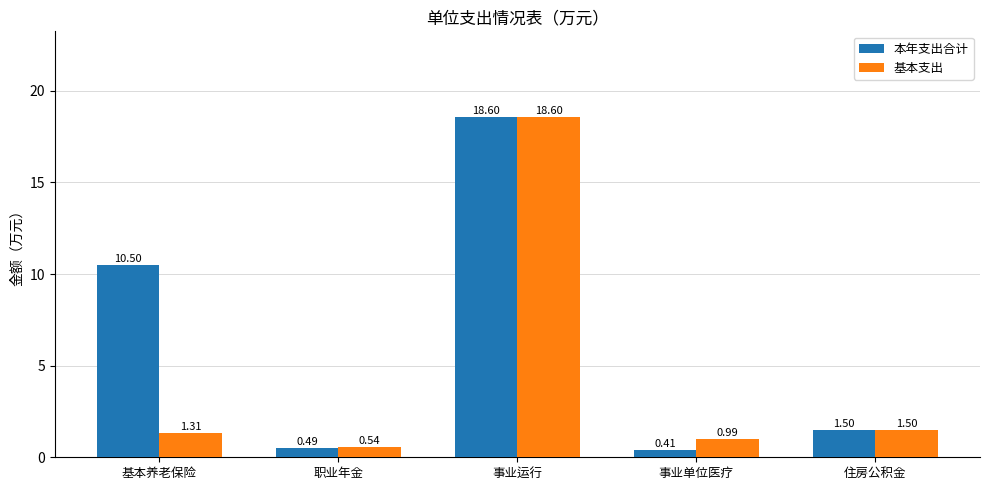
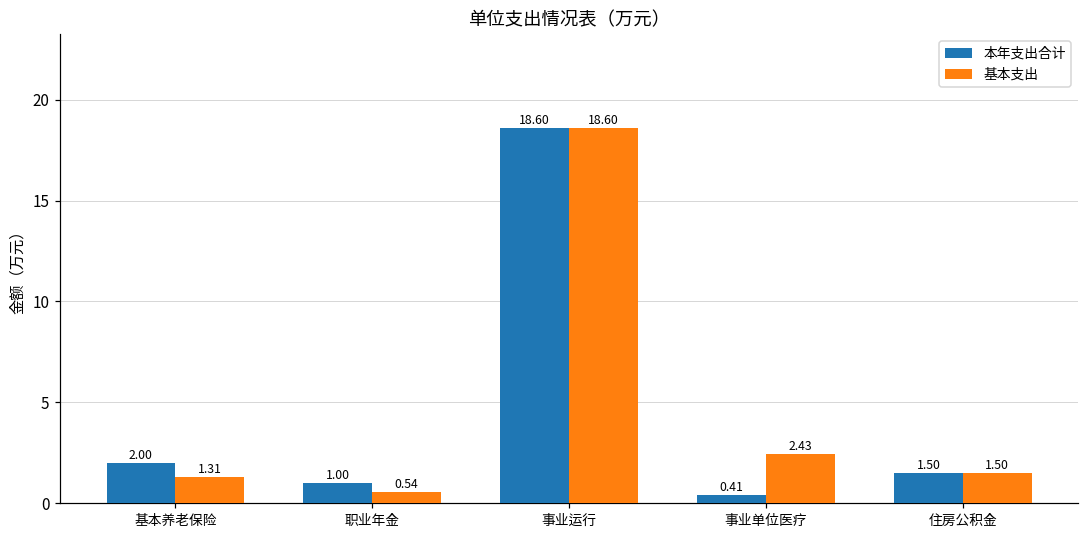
本年支出合计, 基本养老保险: 10.50 -> 2.00
本年支出合计, 职业年金: 0.49 -> 1.00
基本支出, 事业单位医疗: 0.99 -> 2.43
